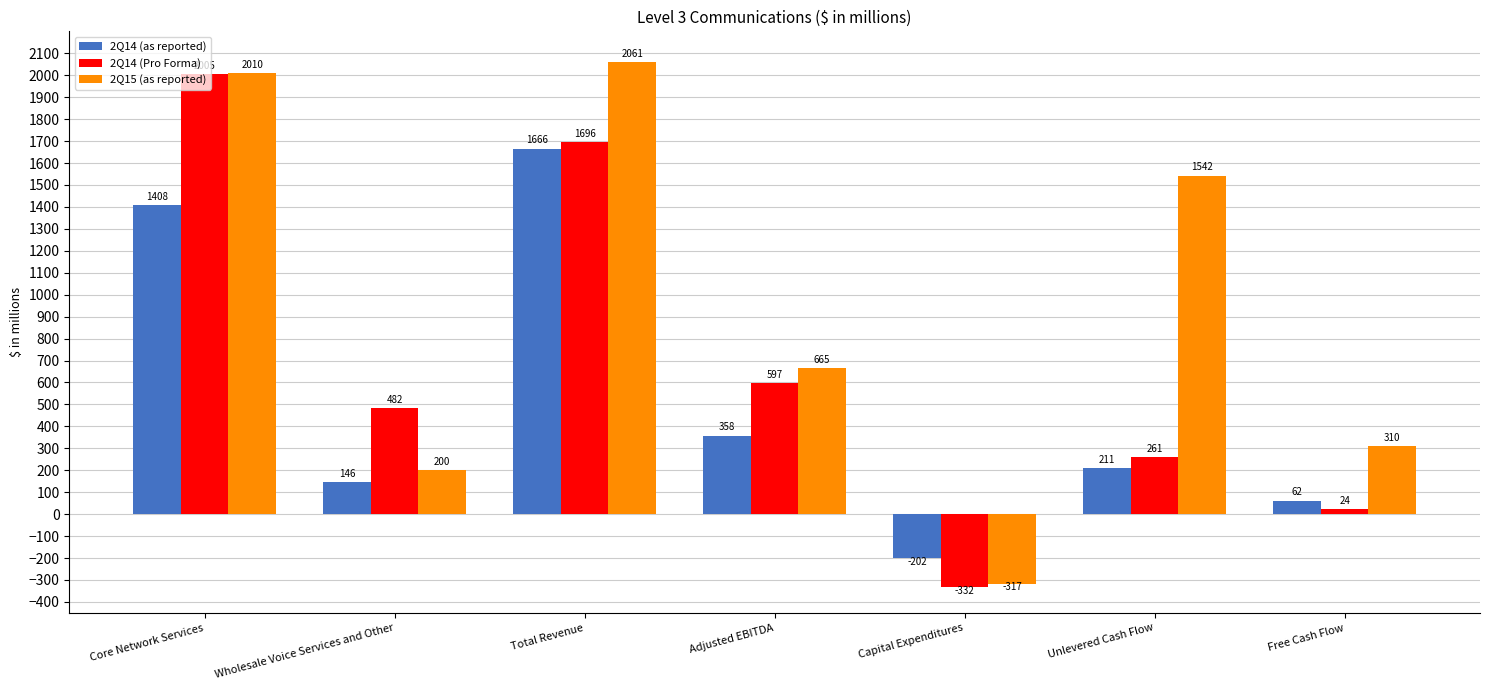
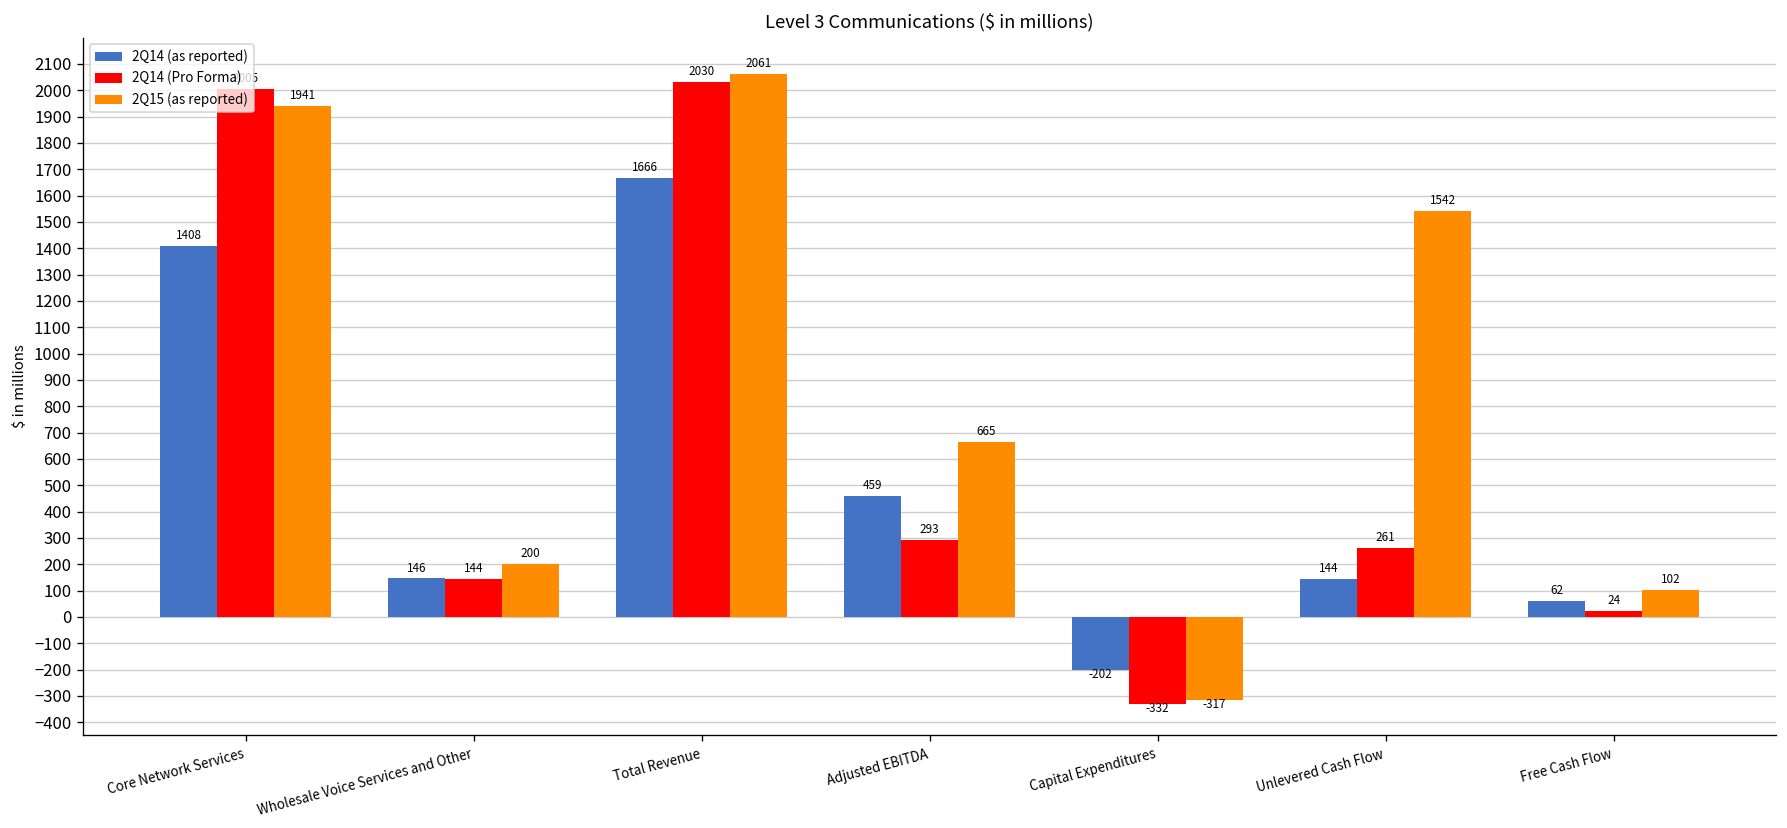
2Q15 (as reported), Core Network Services: 2010 -> 1941
2Q14 (Pro Forma), Wholesale Voice Services and Other: 482 -> 144
2Q14 (Pro Forma), Total Revenue: 1696 -> 2030
2Q14 (as reported), Adjusted EBITDA: 358 -> 459
2Q14 (Pro Forma), Adjusted EBITDA: 597 -> 293
2Q14 (as reported), Unlevered Cash Flow: 211 -> 144
2Q15 (as reported), Free Cash Flow: 310 -> 102
